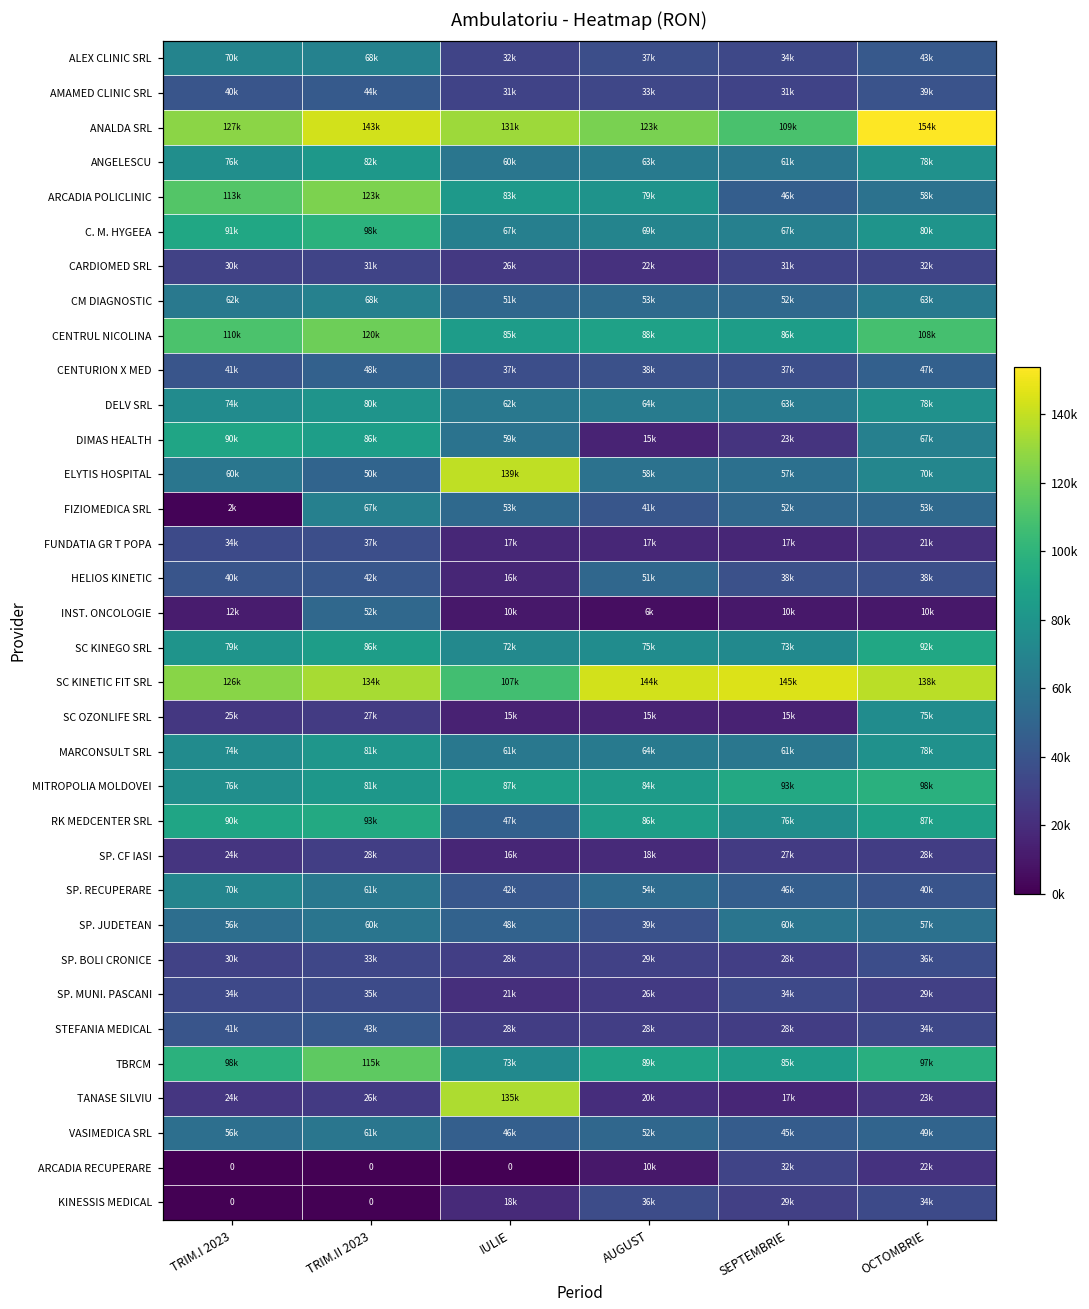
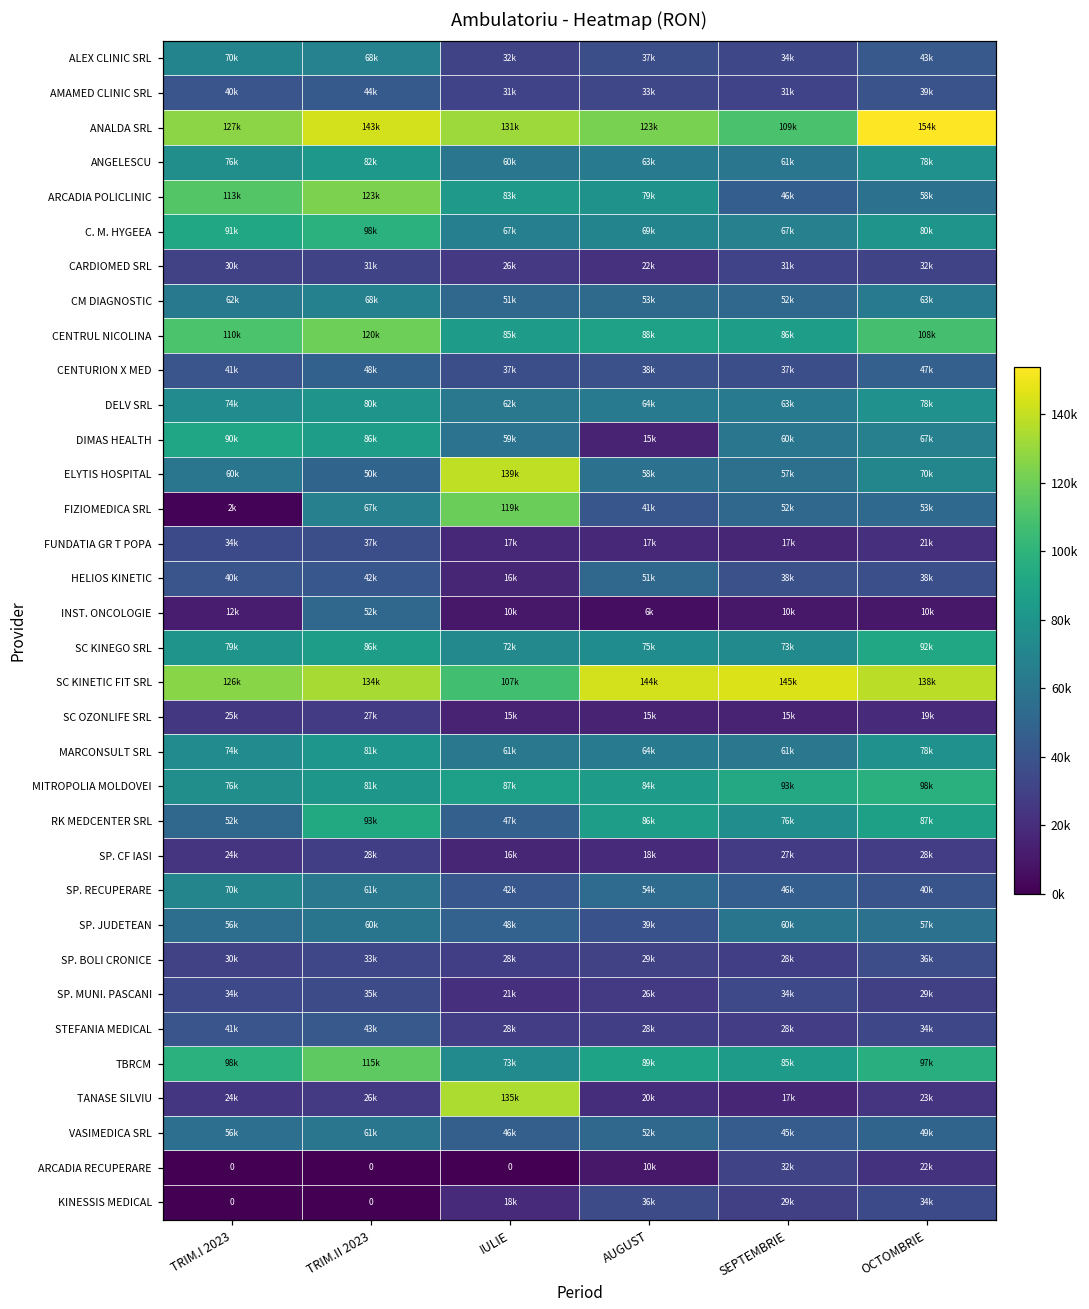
DIMAS HEALTH, SEPTEMBRIE: 23k -> 60k
FIZIOMEDICA SRL, IULIE: 53k -> 119k
SC OZONLIFE SRL, OCTOMBRIE: 75k -> 19k
RK MEDCENTER SRL, TRIM.I 2023: 90k -> 52k
